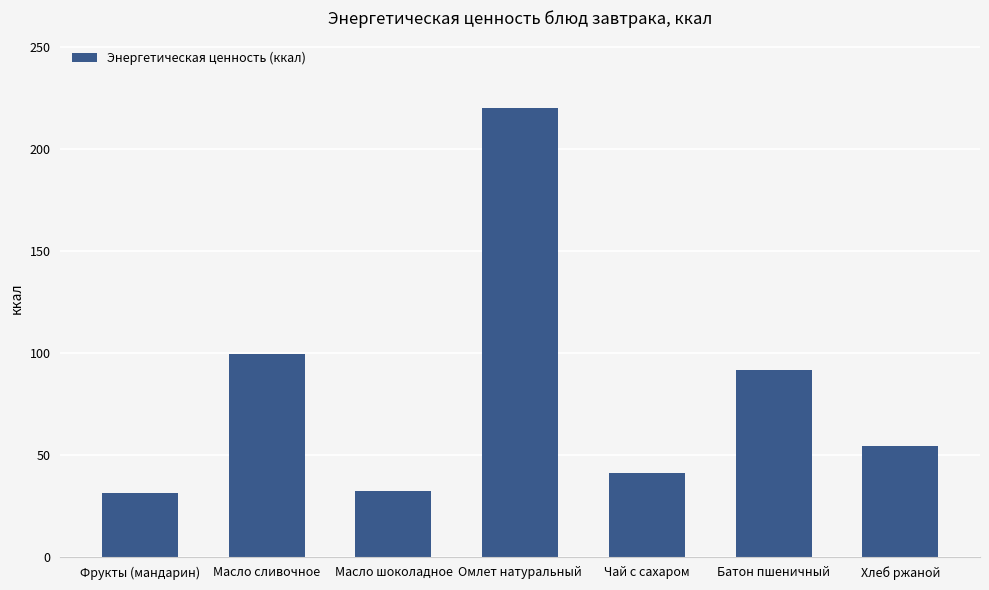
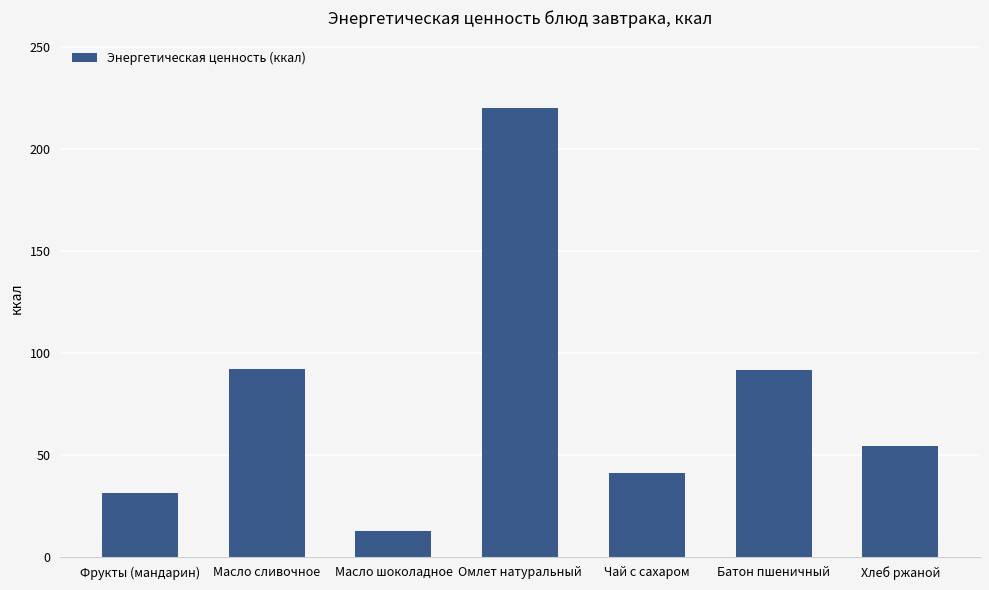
Масло сливочное: 99 -> 92
Масло шоколадное: 32 -> 13
